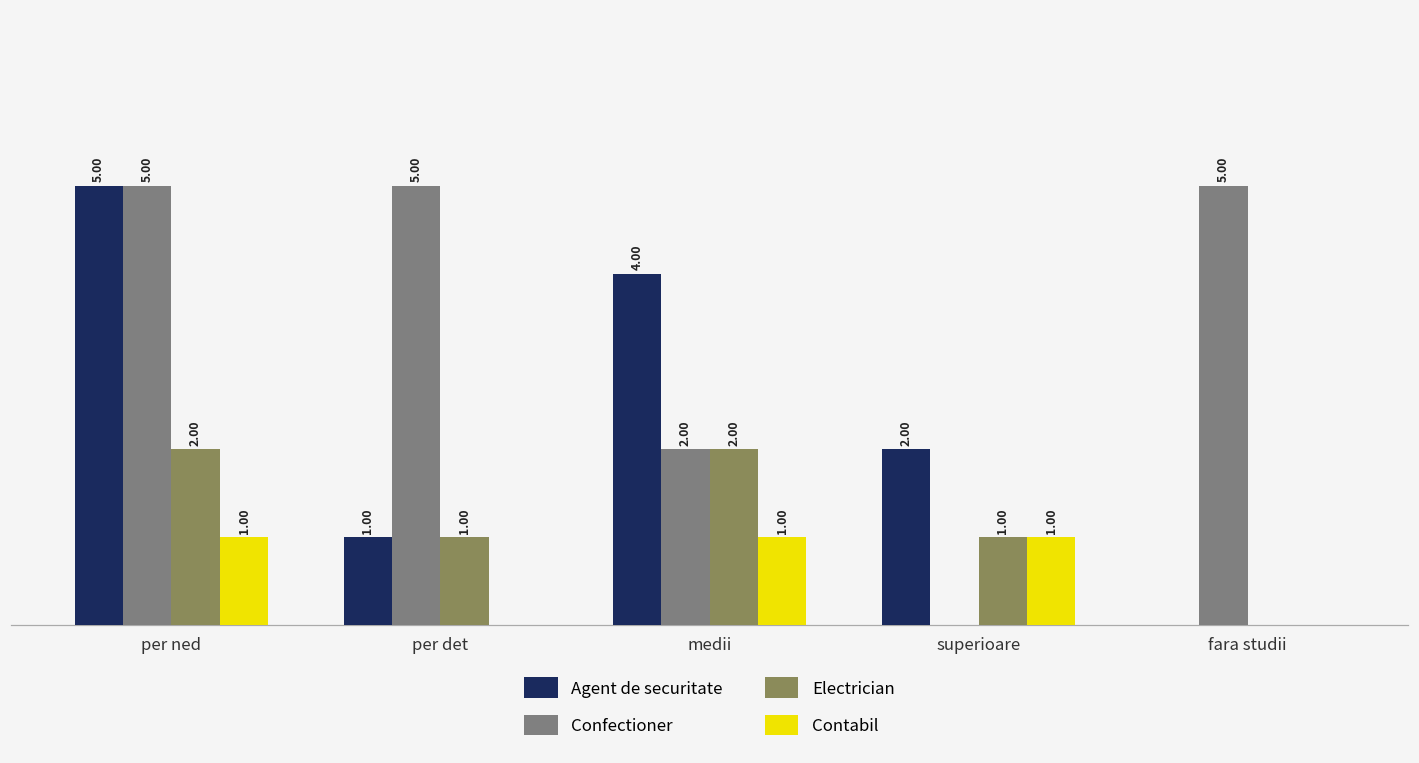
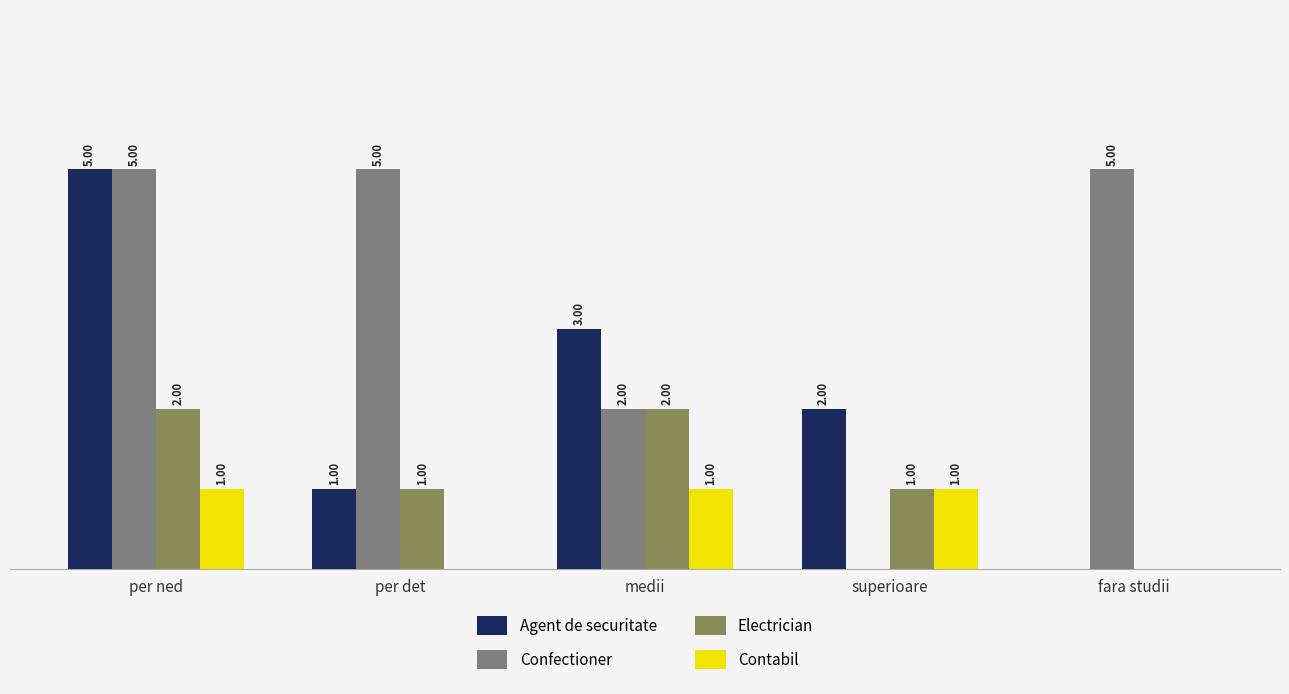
Agent de securitate, medii: 4.00 -> 3.00
